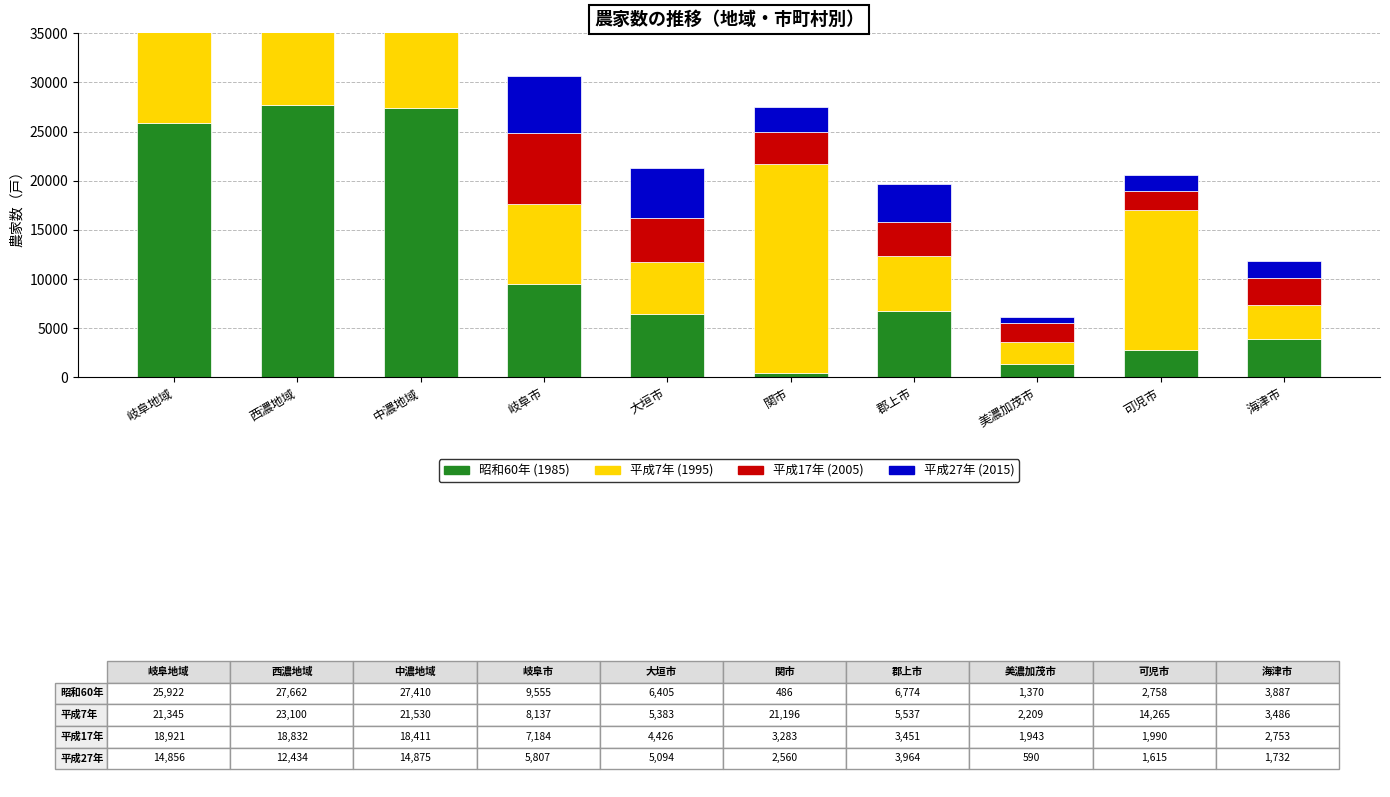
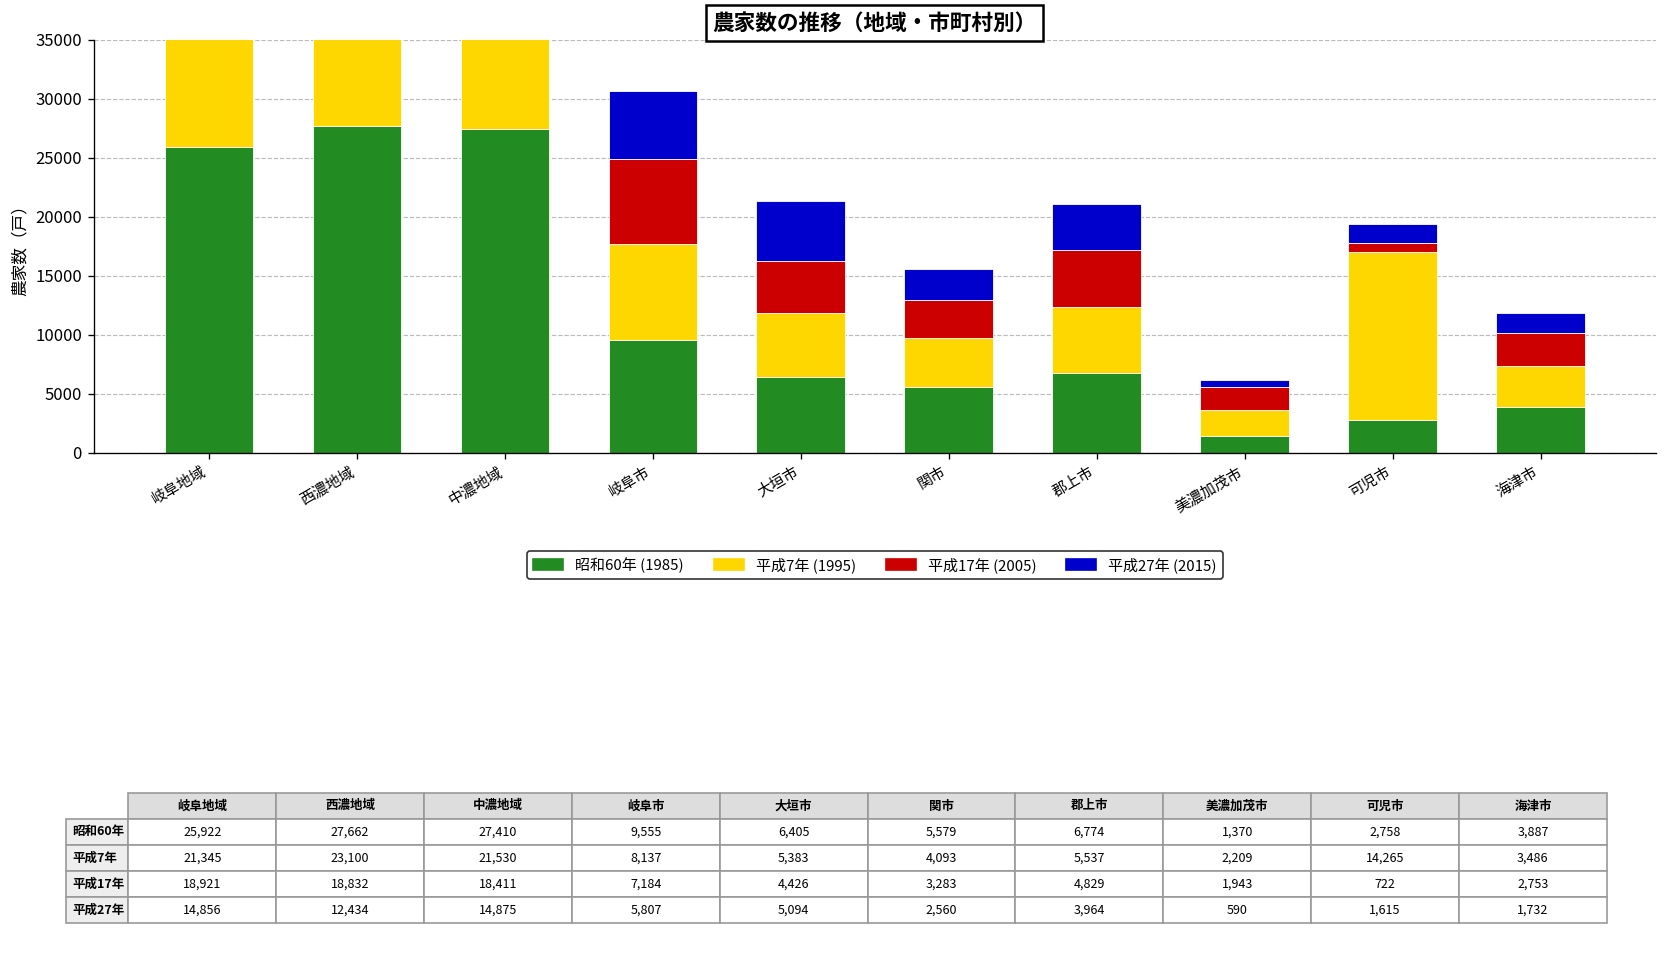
昭和60年 (1985), 関市: 486 -> 5,579
平成7年 (1995), 関市: 21,196 -> 4,093
平成17年 (2005), 郡上市: 3,451 -> 4,829
平成17年 (2005), 可児市: 1,990 -> 722
